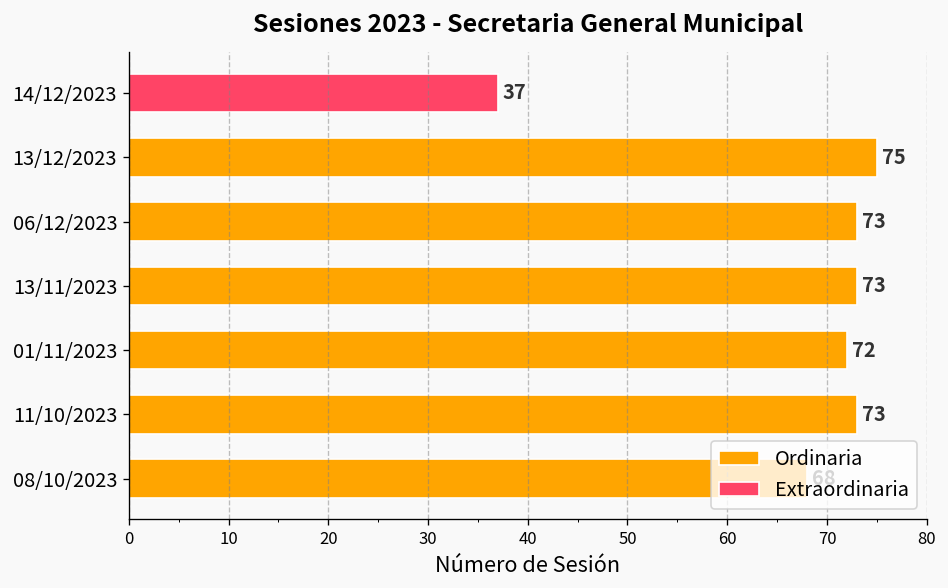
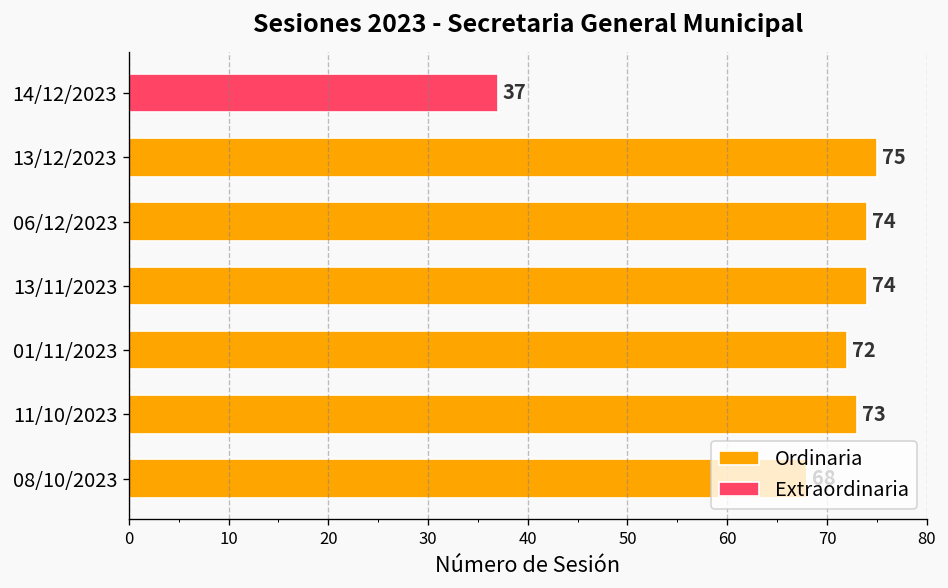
Ordinaria, 06/12/2023: 73 -> 74
Ordinaria, 13/11/2023: 73 -> 74
